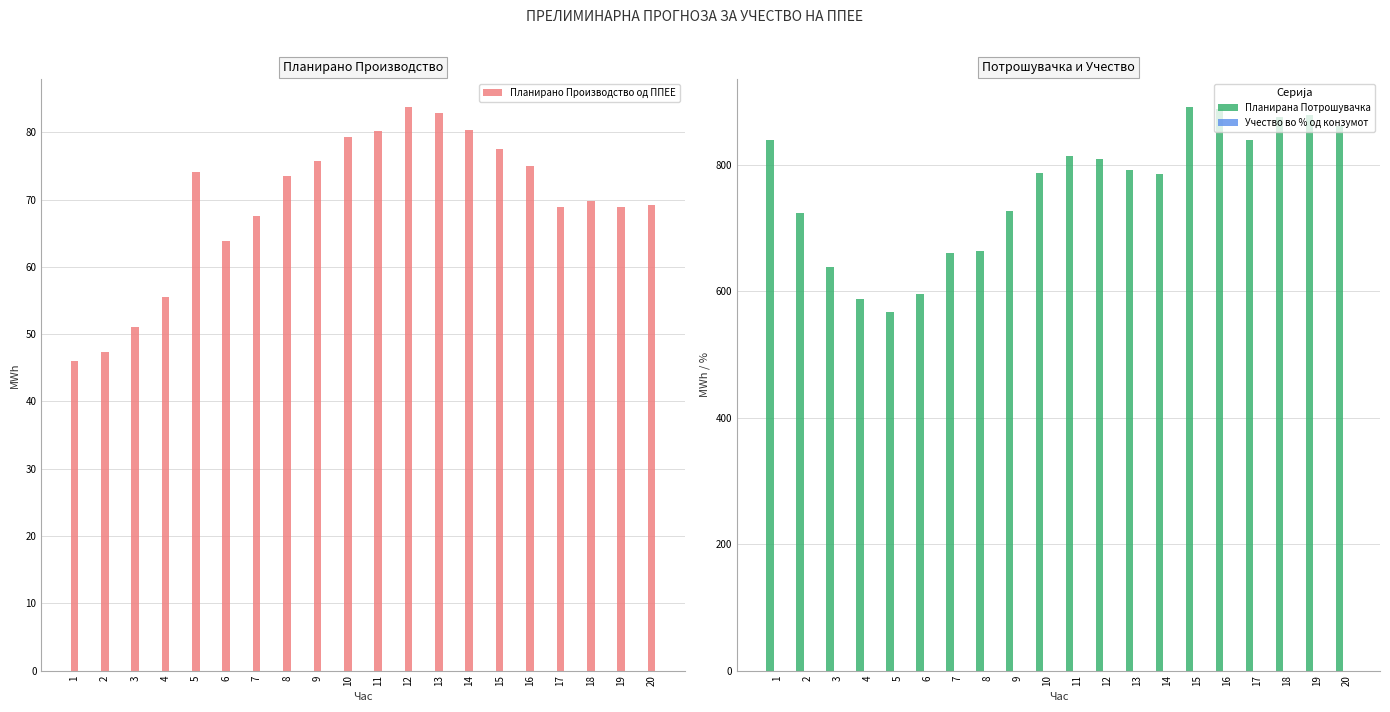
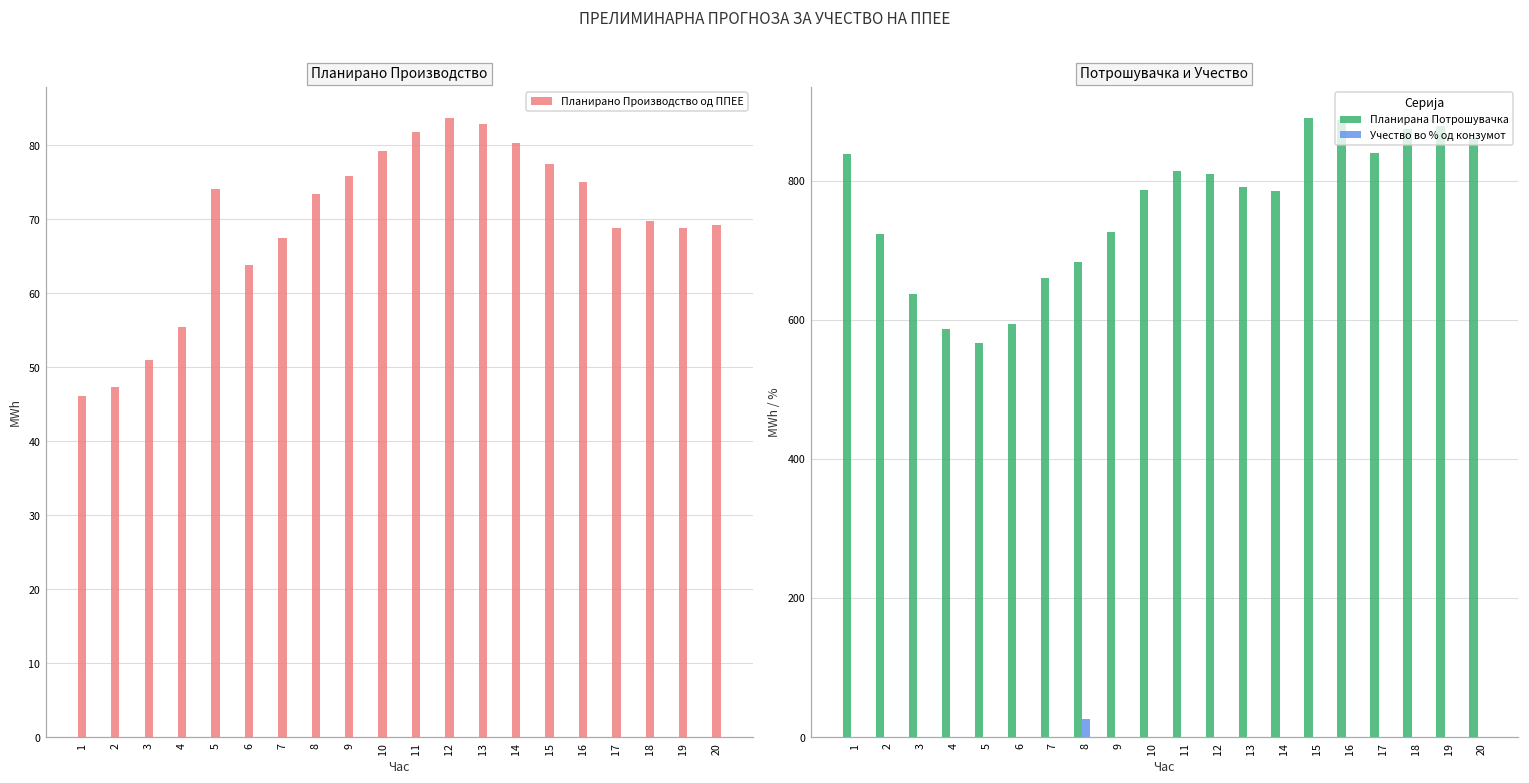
Планирано Производство, 11: 80 -> 82
Потрошувачка и Учество, Планирана Потрошувачка, 8: 660 -> 680
Потрошувачка и Учество, Учество во % од конзумот, 8: 0 -> 30
